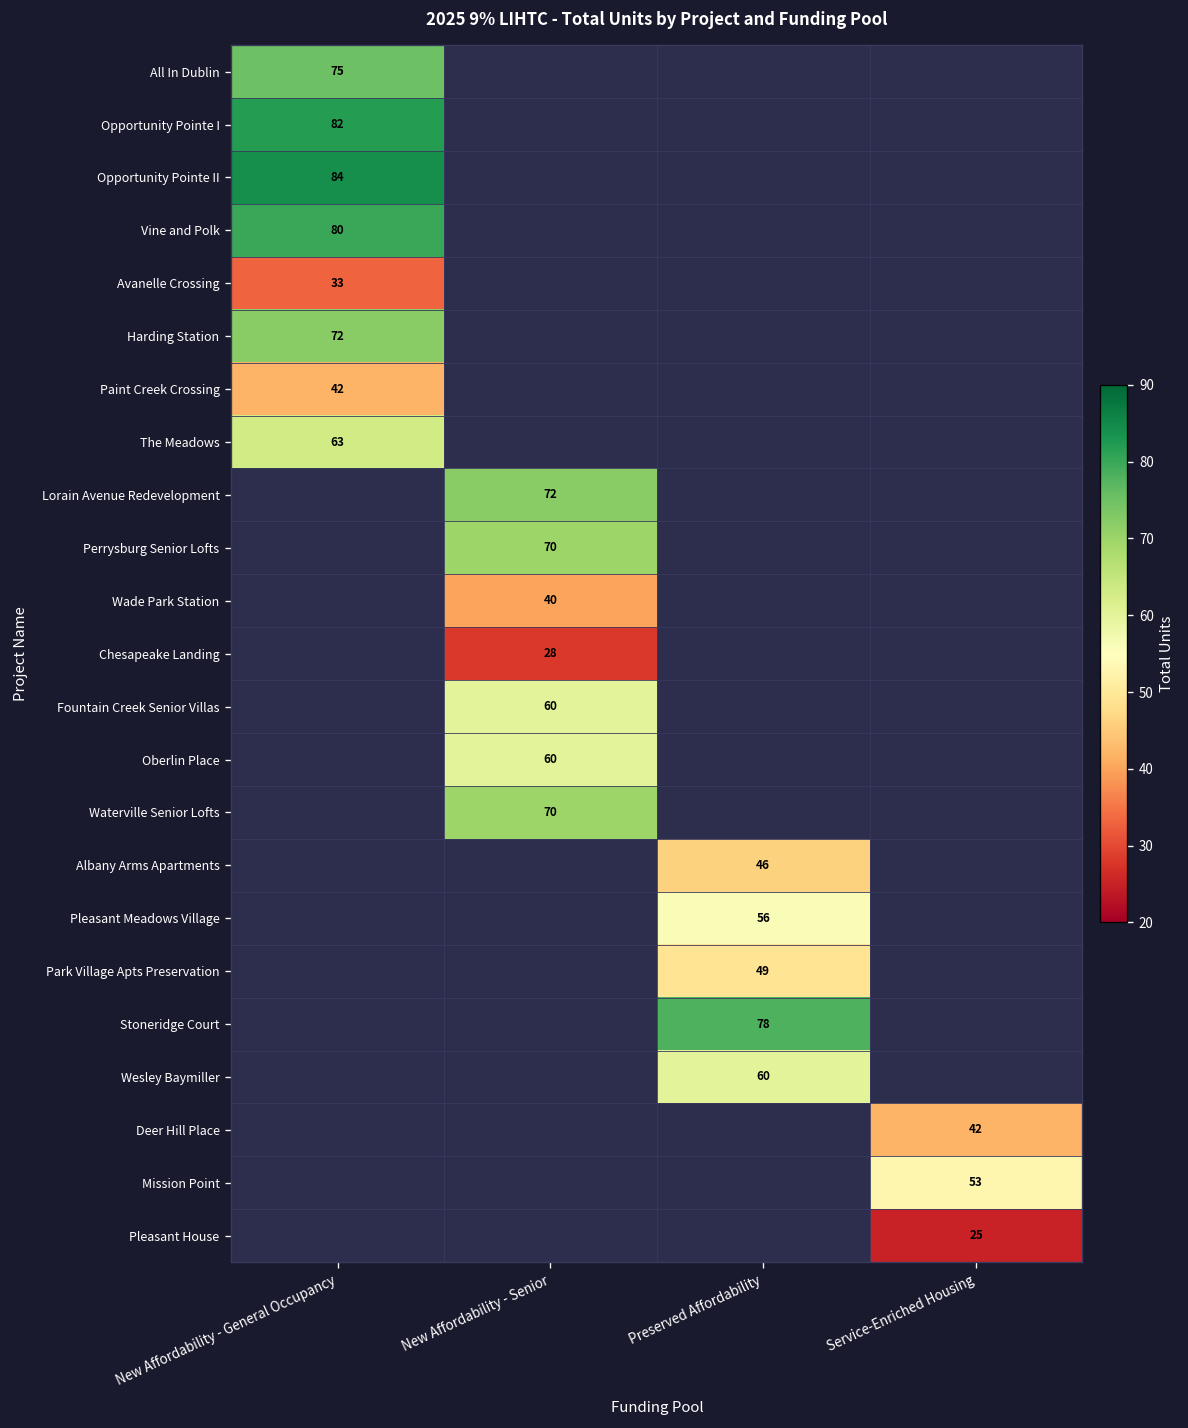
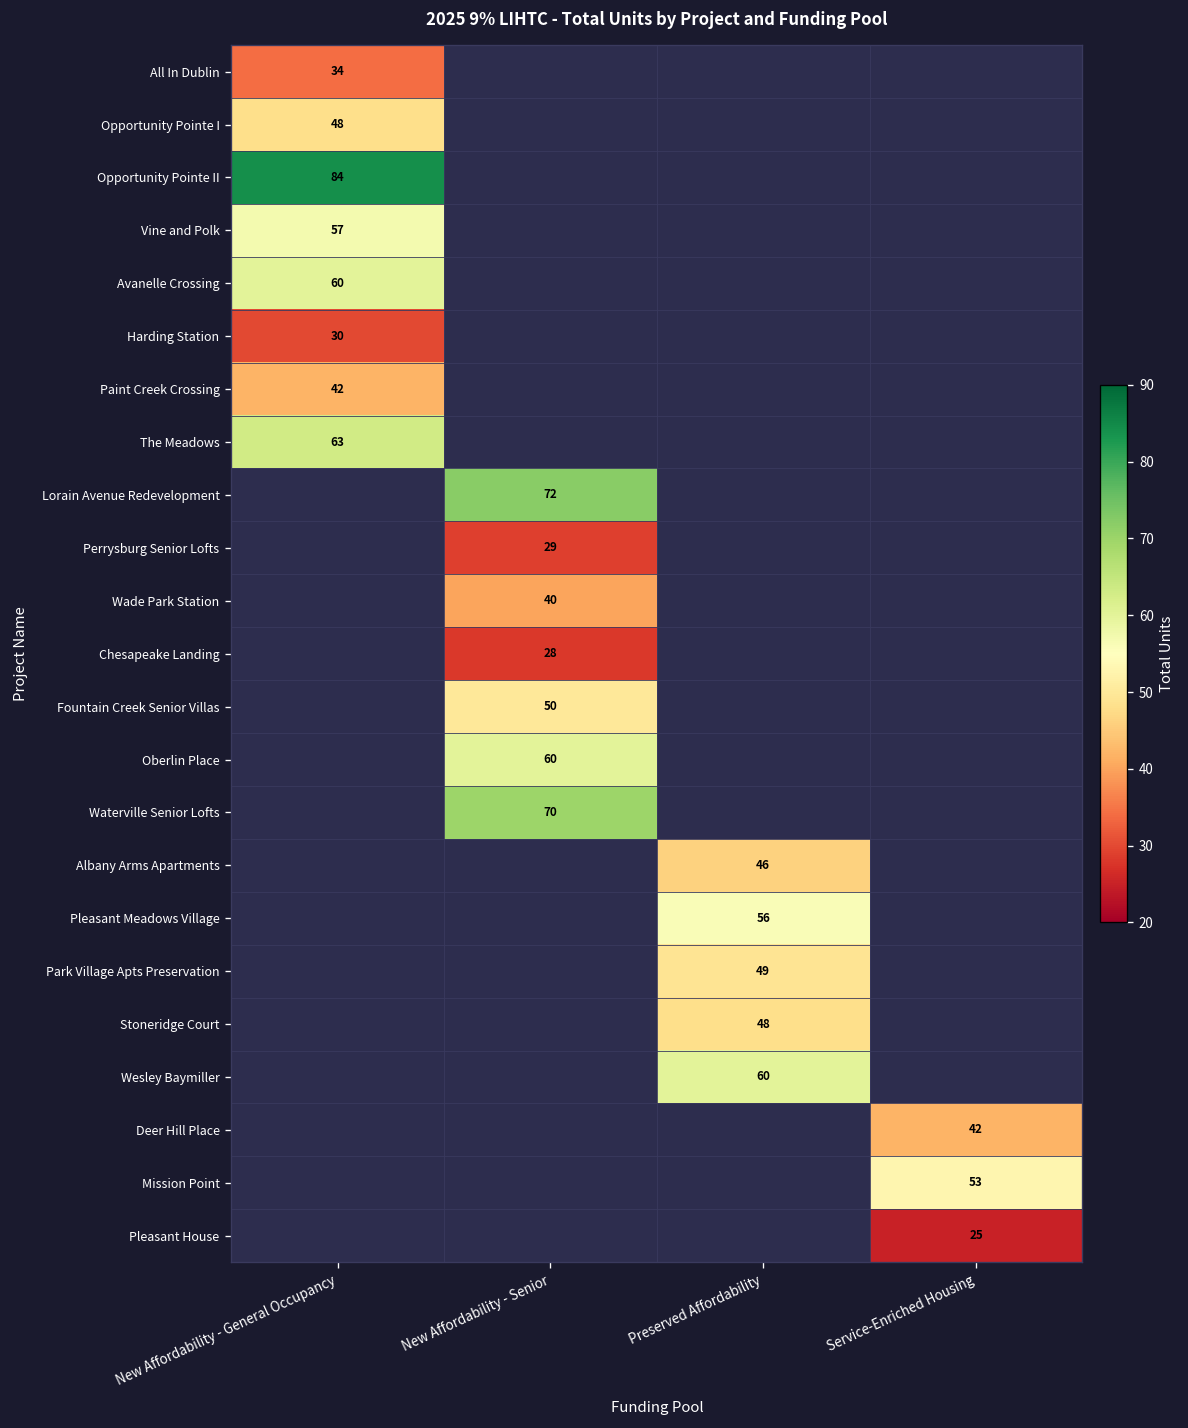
All In Dublin, New Affordability - General Occupancy: 75 -> 34
Opportunity Pointe I, New Affordability - General Occupancy: 82 -> 48
Vine and Polk, New Affordability - General Occupancy: 80 -> 57
Avanelle Crossing, New Affordability - General Occupancy: 33 -> 60
Harding Station, New Affordability - General Occupancy: 72 -> 30
Perrysburg Senior Lofts, New Affordability - Senior: 70 -> 29
Fountain Creek Senior Villas, New Affordability - Senior: 60 -> 50
Stoneridge Court, Preserved Affordability: 78 -> 48
